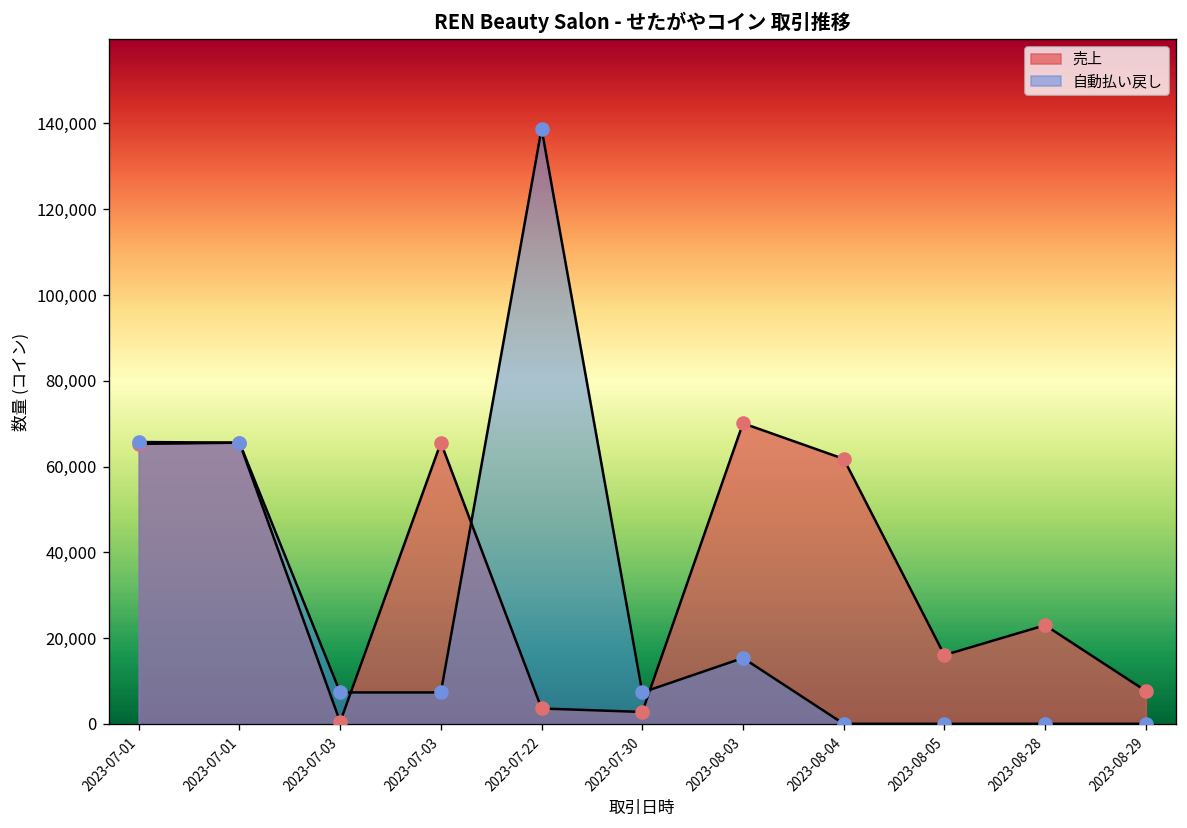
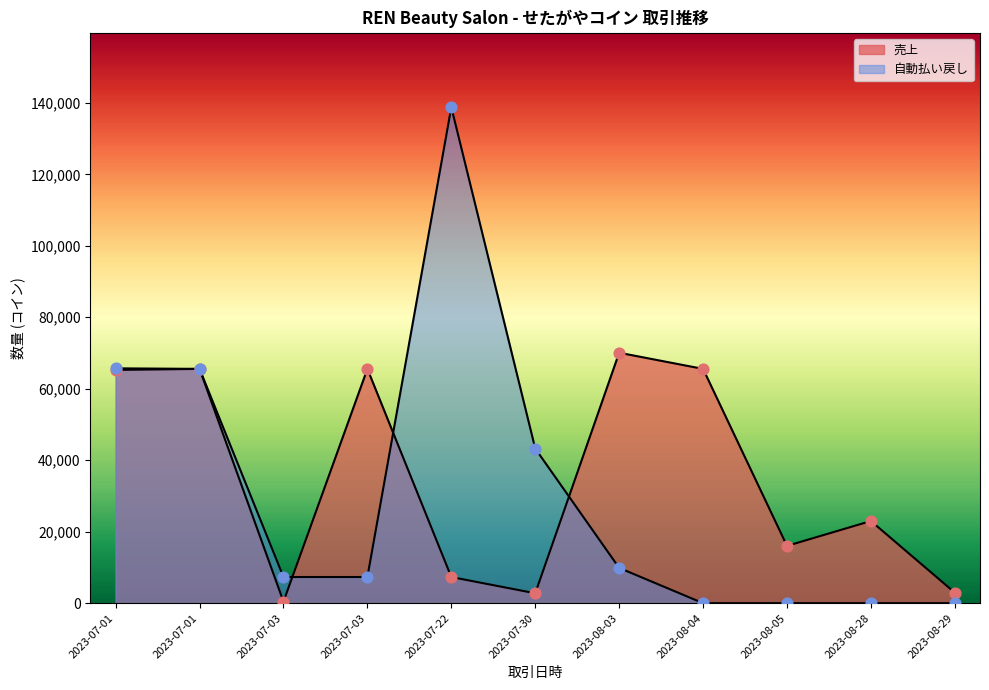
売上, 2023-07-22: 4,000 -> 7,000
自動払い戻し, 2023-07-30: 7,000 -> 43,000
自動払い戻し, 2023-08-03: 15,000 -> 10,000
売上, 2023-08-04: 62,000 -> 66,000
売上, 2023-08-29: 8,000 -> 3,000
